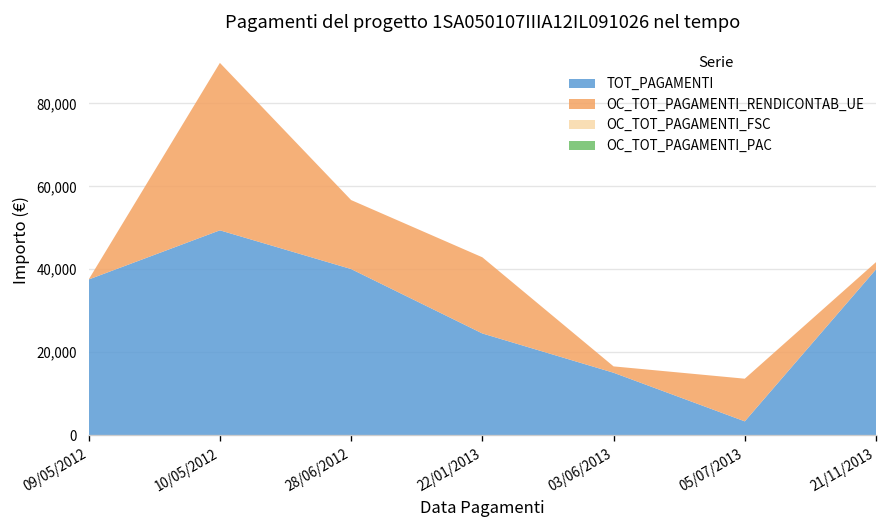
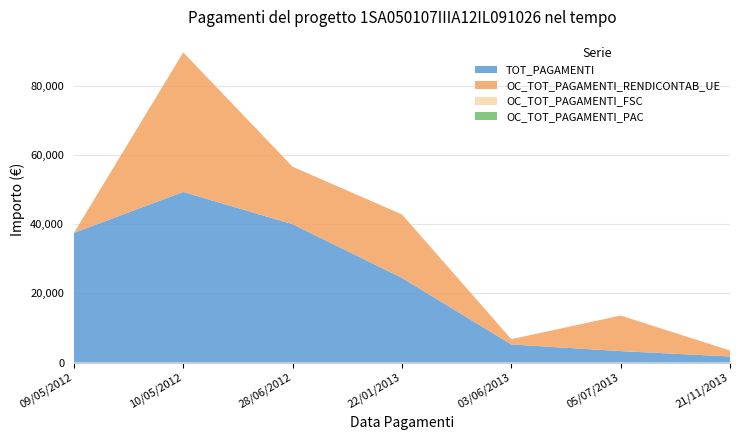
TOT_PAGAMENTI, 03/06/2013: 15,000 -> 5,000
TOT_PAGAMENTI, 21/11/2013: 40,000 -> 2,000
